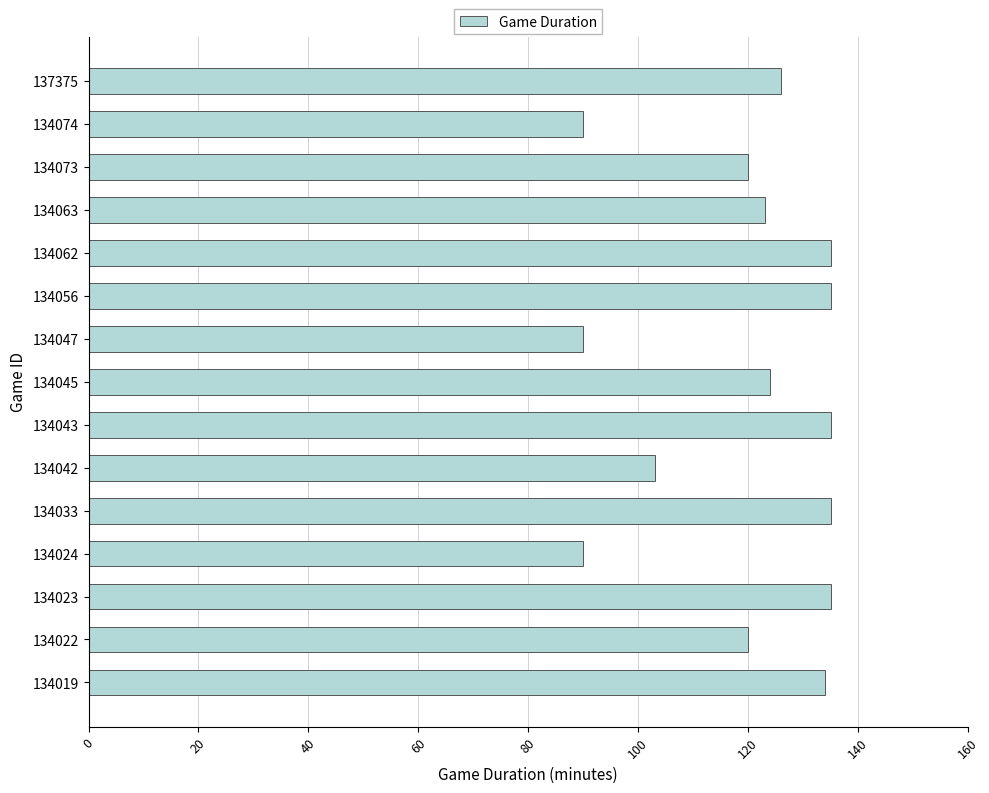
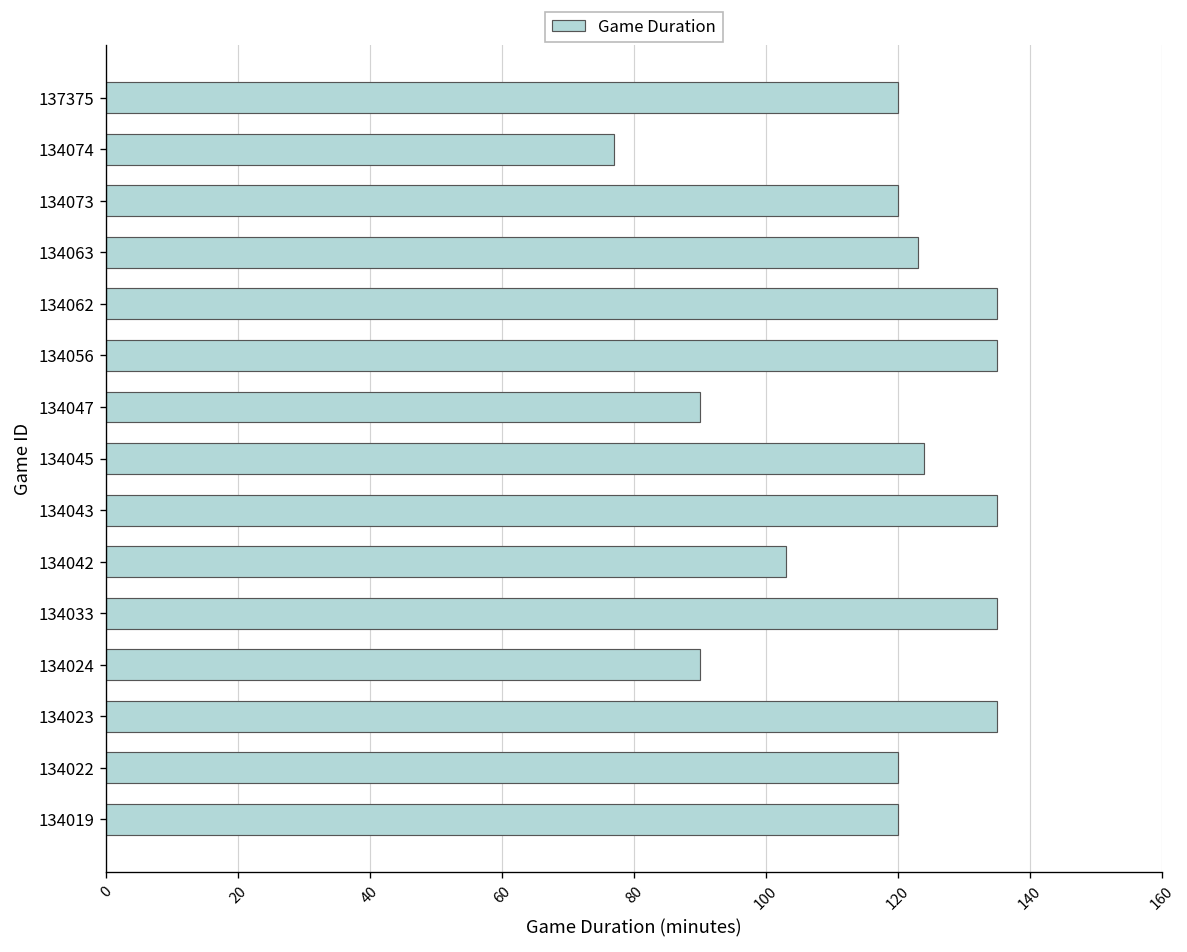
137375: 126 -> 120
134074: 90 -> 77
134019: 134 -> 120
